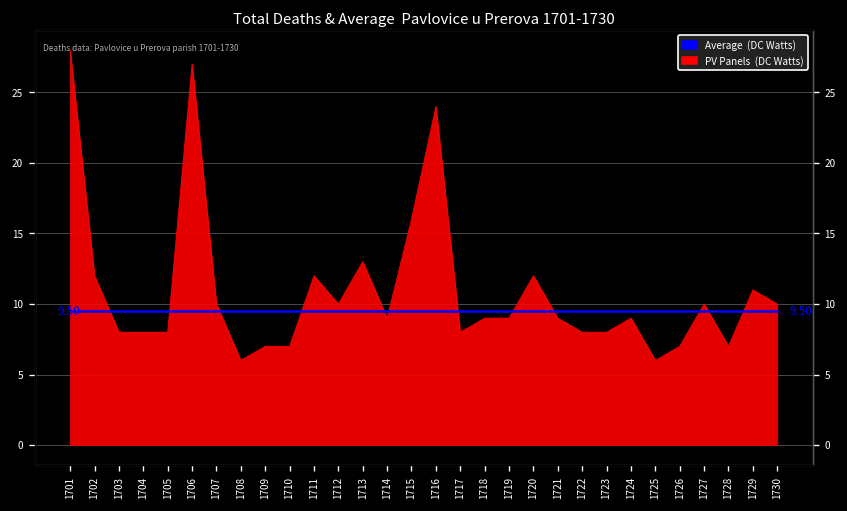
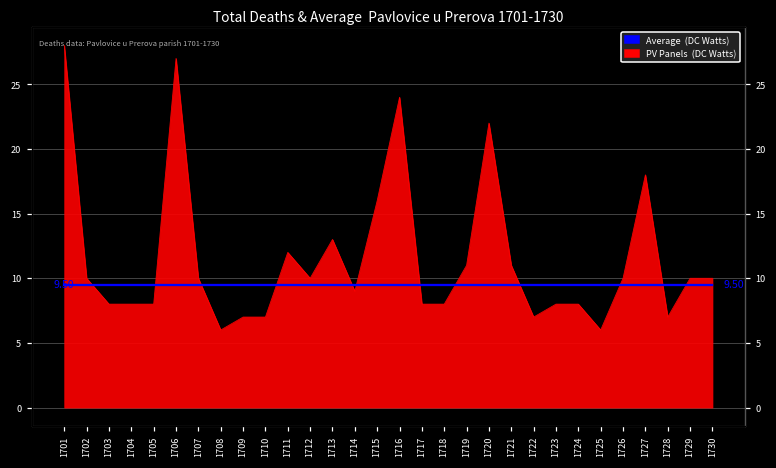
PV Panels (DC Watts), 1702: 12 -> 10
PV Panels (DC Watts), 1718: 9 -> 8
PV Panels (DC Watts), 1719: 9 -> 11
PV Panels (DC Watts), 1720: 12 -> 22
PV Panels (DC Watts), 1721: 9 -> 11
PV Panels (DC Watts), 1722: 8 -> 7
PV Panels (DC Watts), 1724: 9 -> 8
PV Panels (DC Watts), 1726: 7 -> 10
PV Panels (DC Watts), 1727: 10 -> 18
PV Panels (DC Watts), 1729: 11 -> 10
